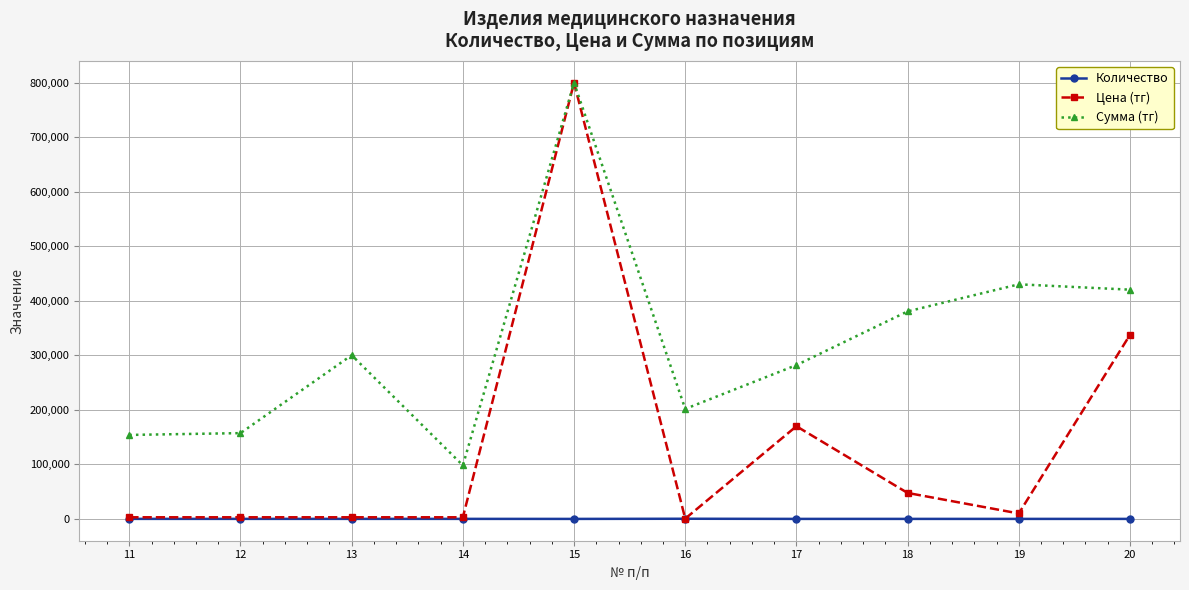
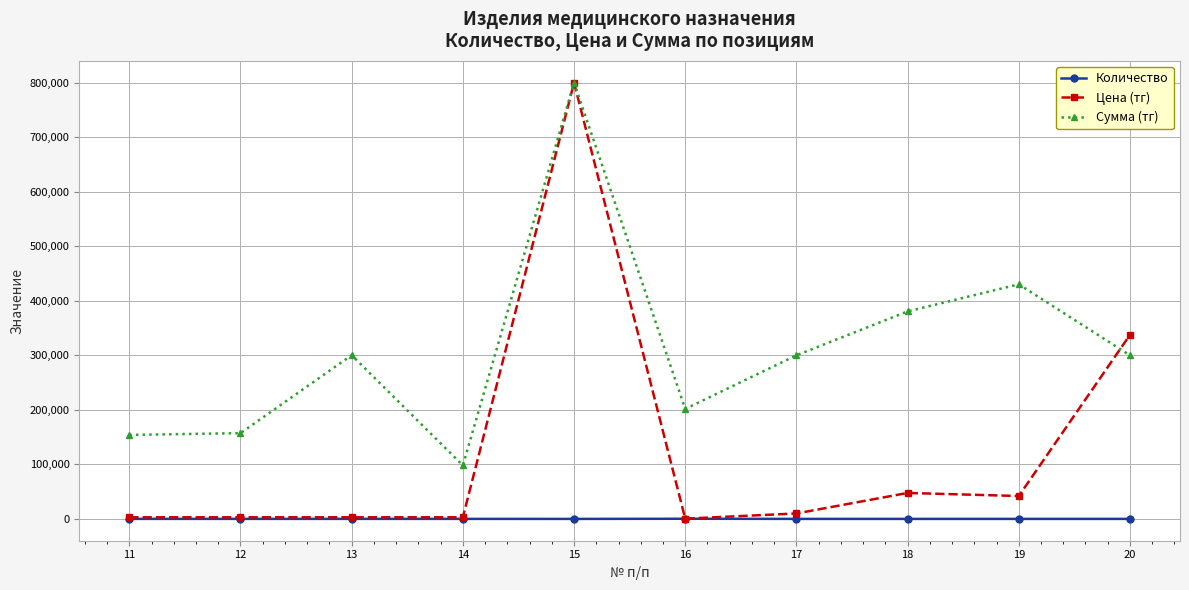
Цена (тг), 17: 170,000 -> 10,000
Сумма (тг), 17: 280,000 -> 300,000
Цена (тг), 19: 10,000 -> 40,000
Сумма (тг), 20: 420,000 -> 300,000
